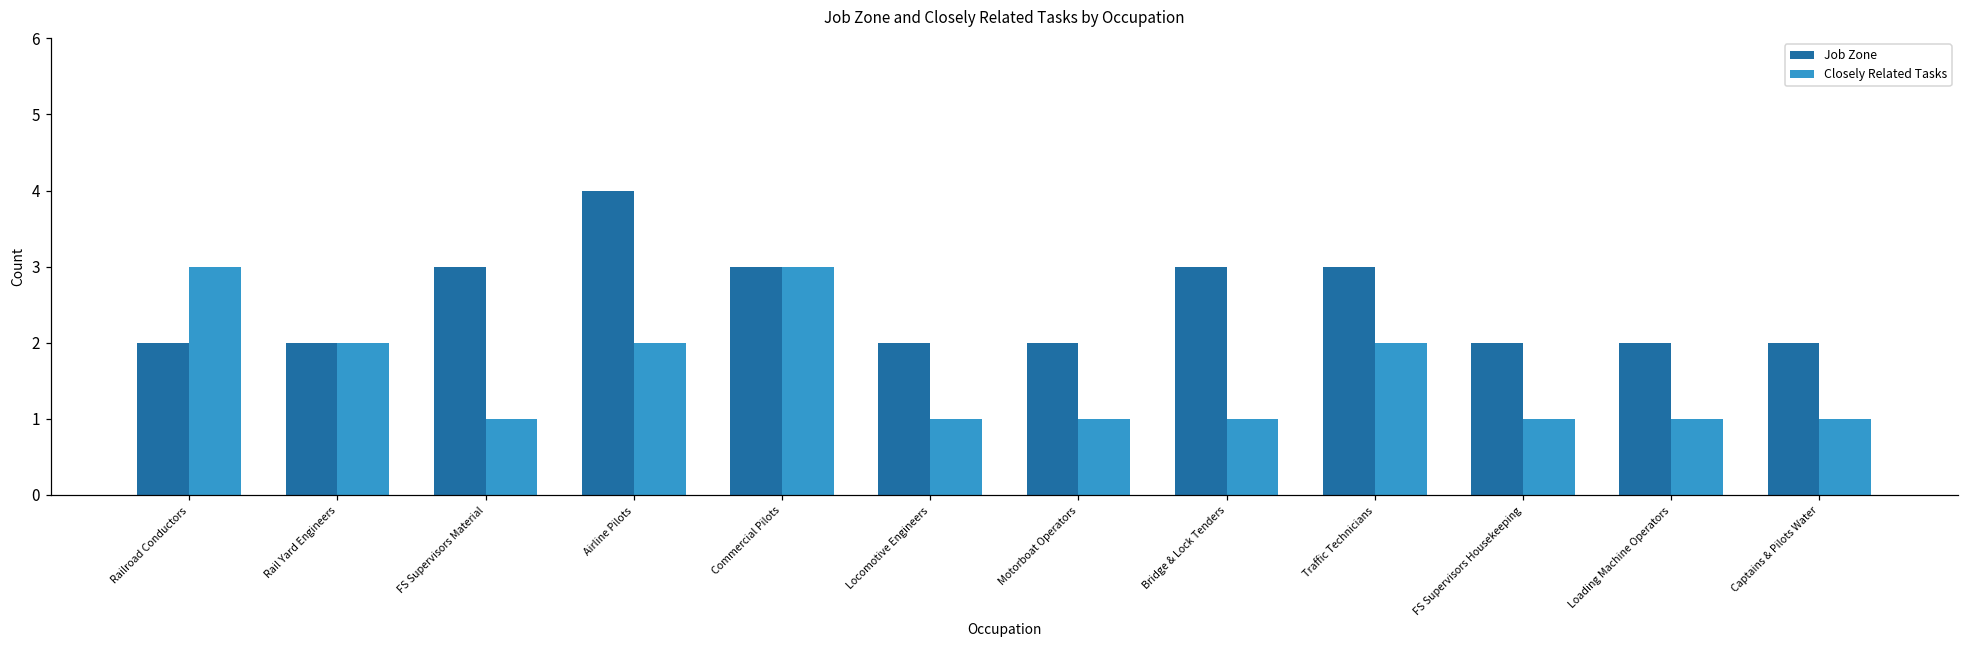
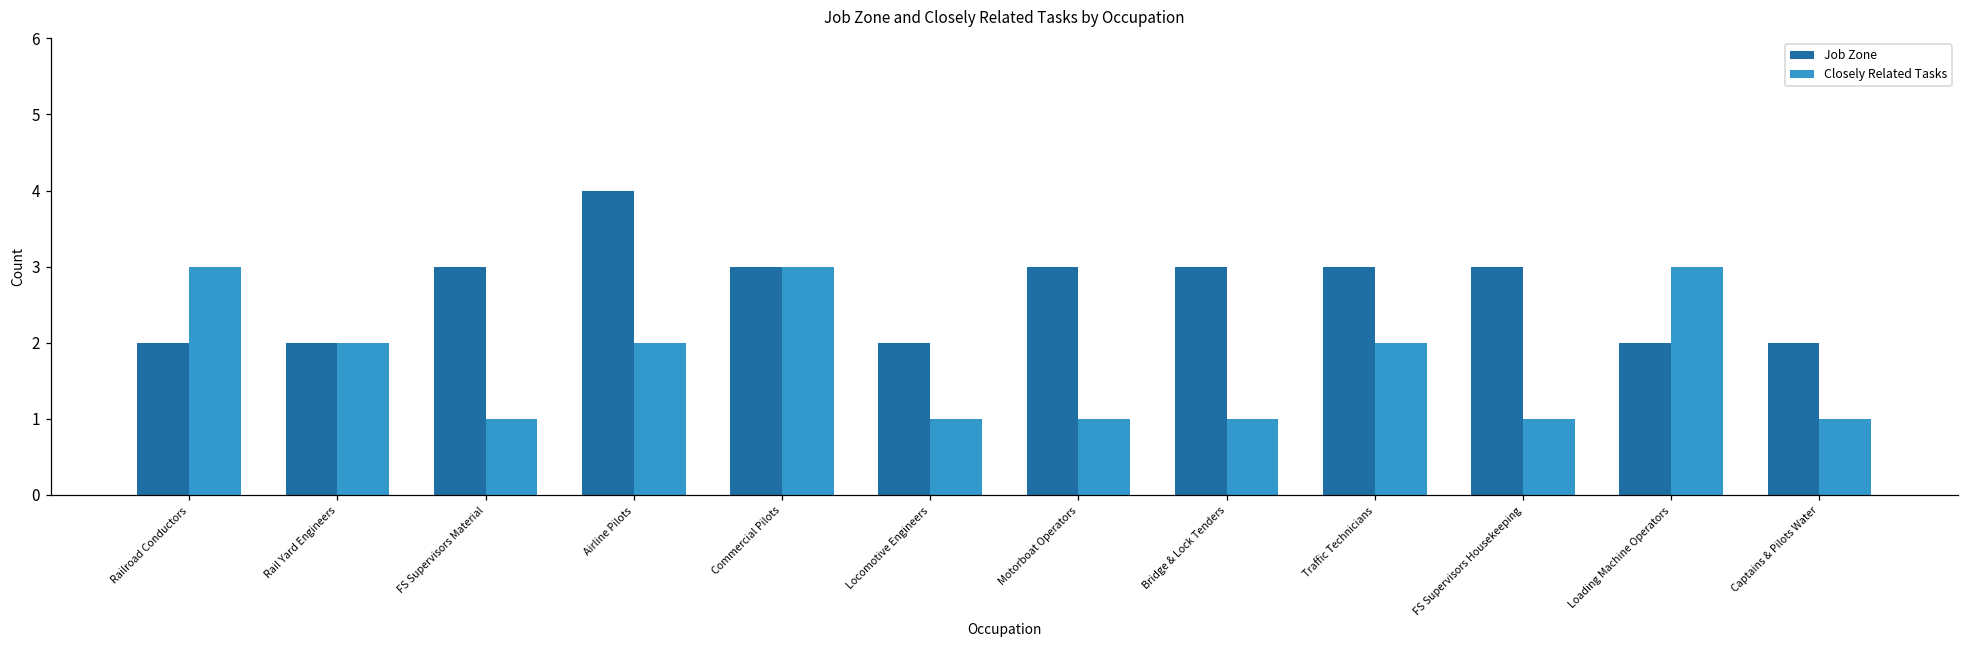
Job Zone, Motorboat Operators: 2 -> 3
Job Zone, FS Supervisors Housekeeping: 2 -> 3
Closely Related Tasks, Loading Machine Operators: 1 -> 3
